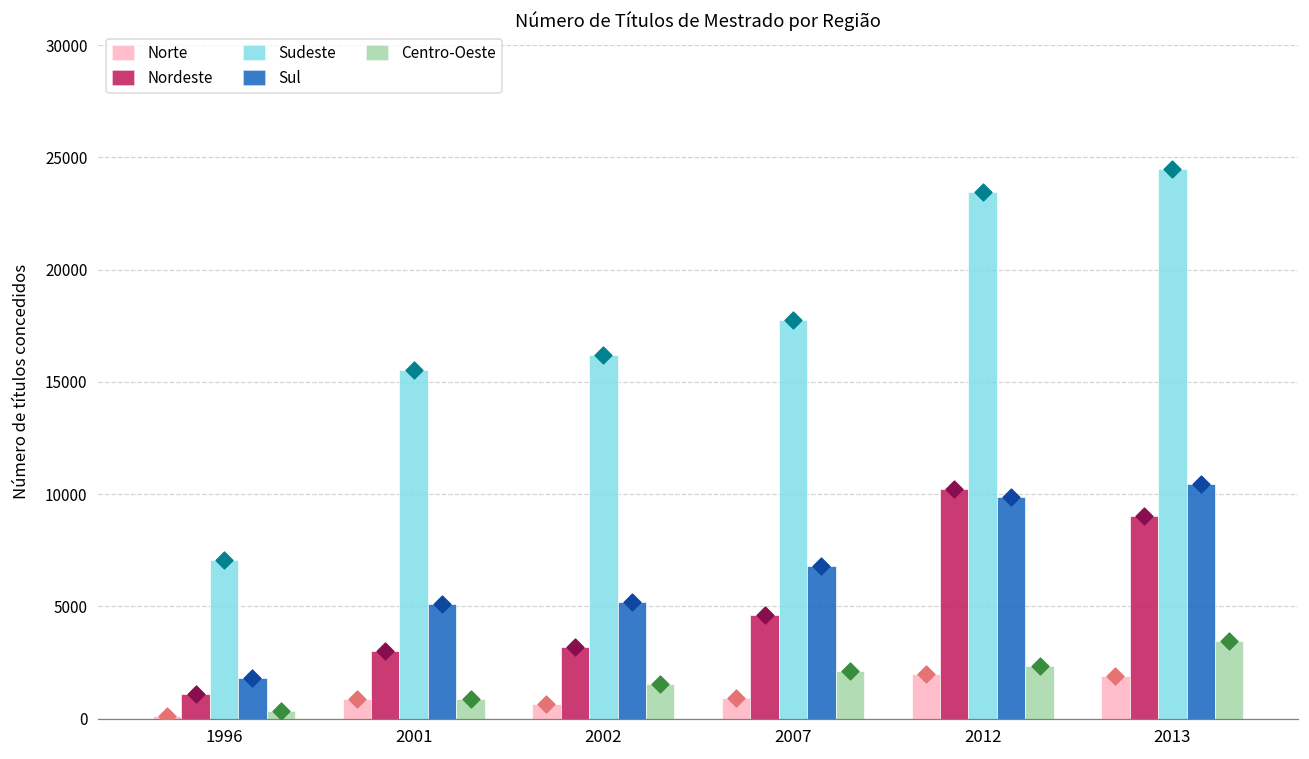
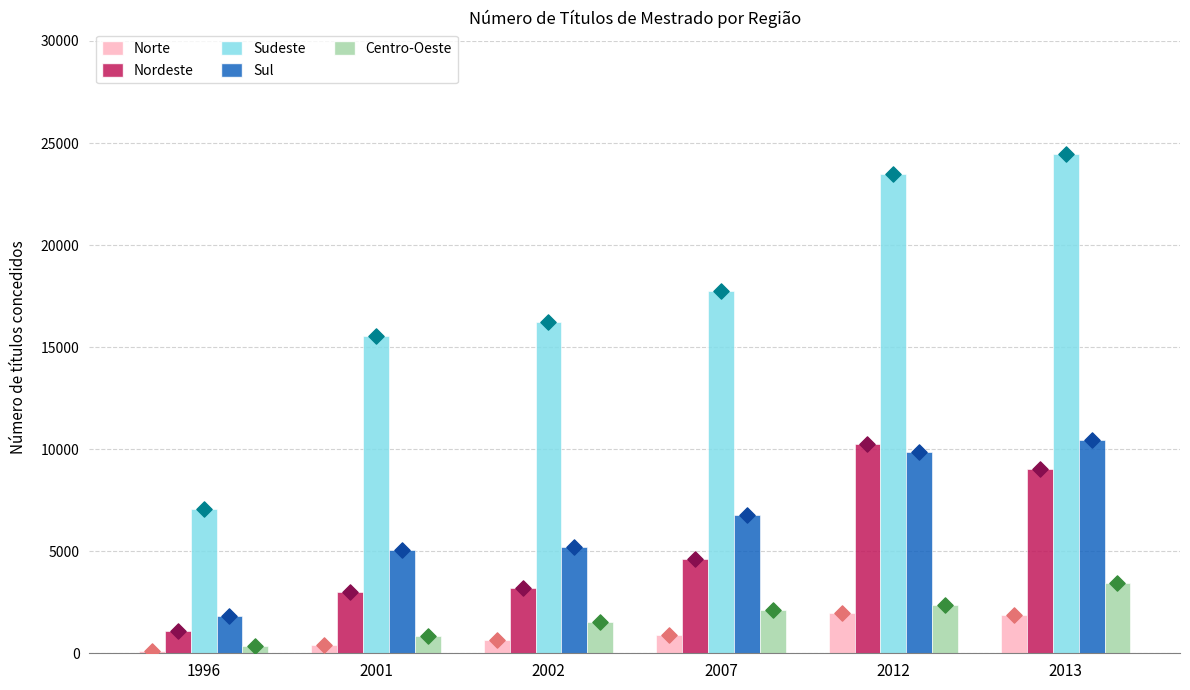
Norte, 2001: 900 -> 400
